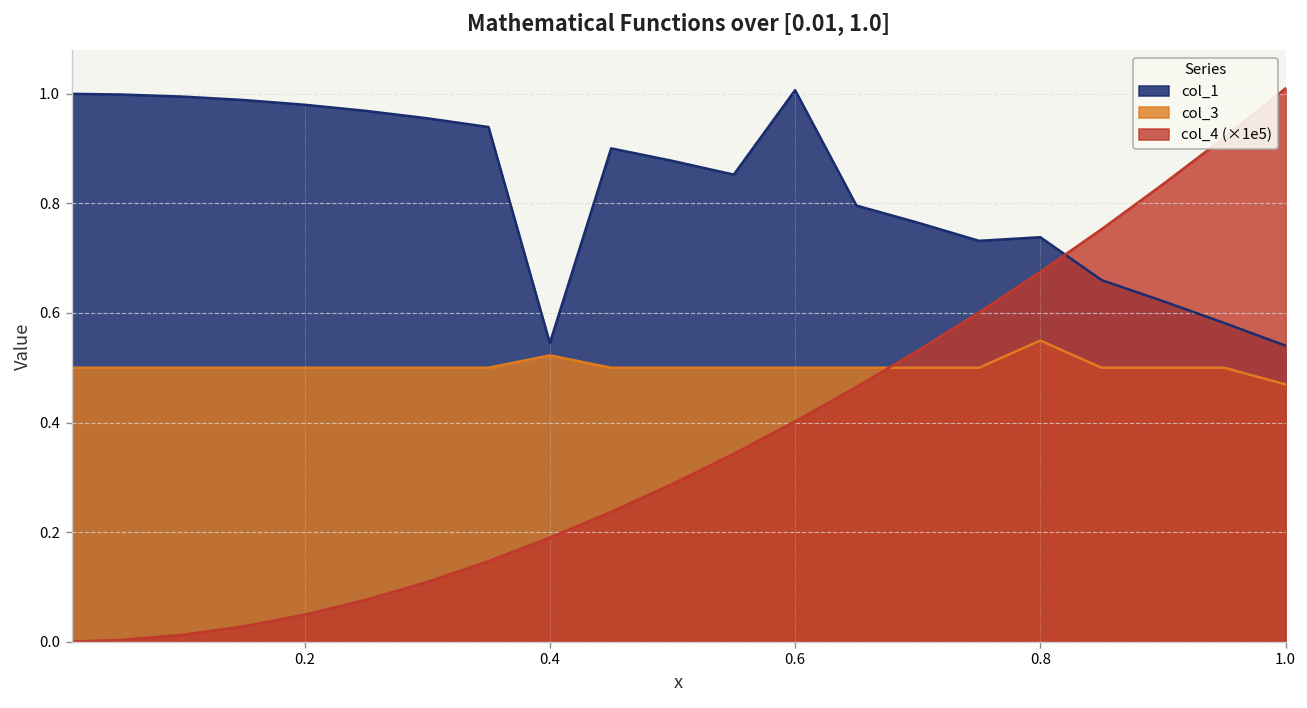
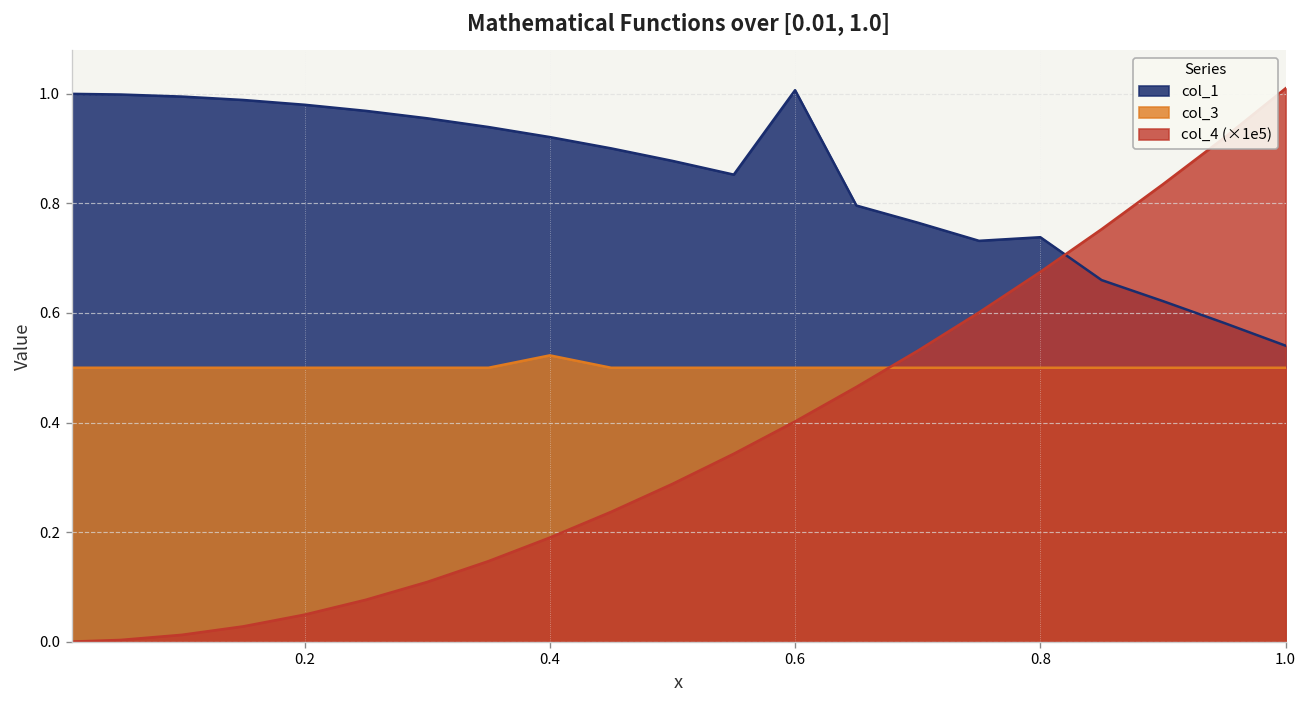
col_1, 0.4: 0.54 -> 0.92
col_3, 0.8: 0.55 -> 0.50
col_3, 1.0: 0.47 -> 0.50
